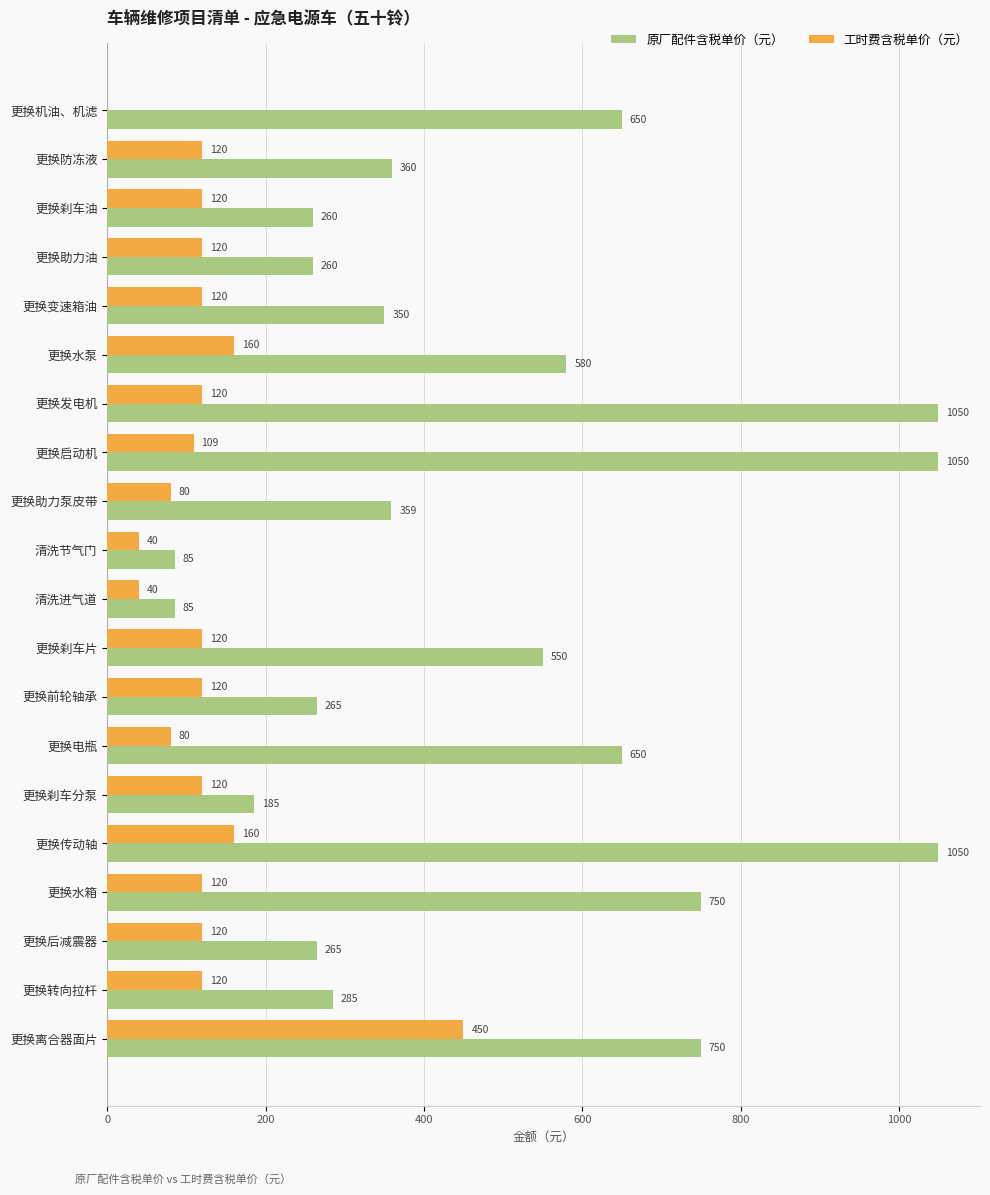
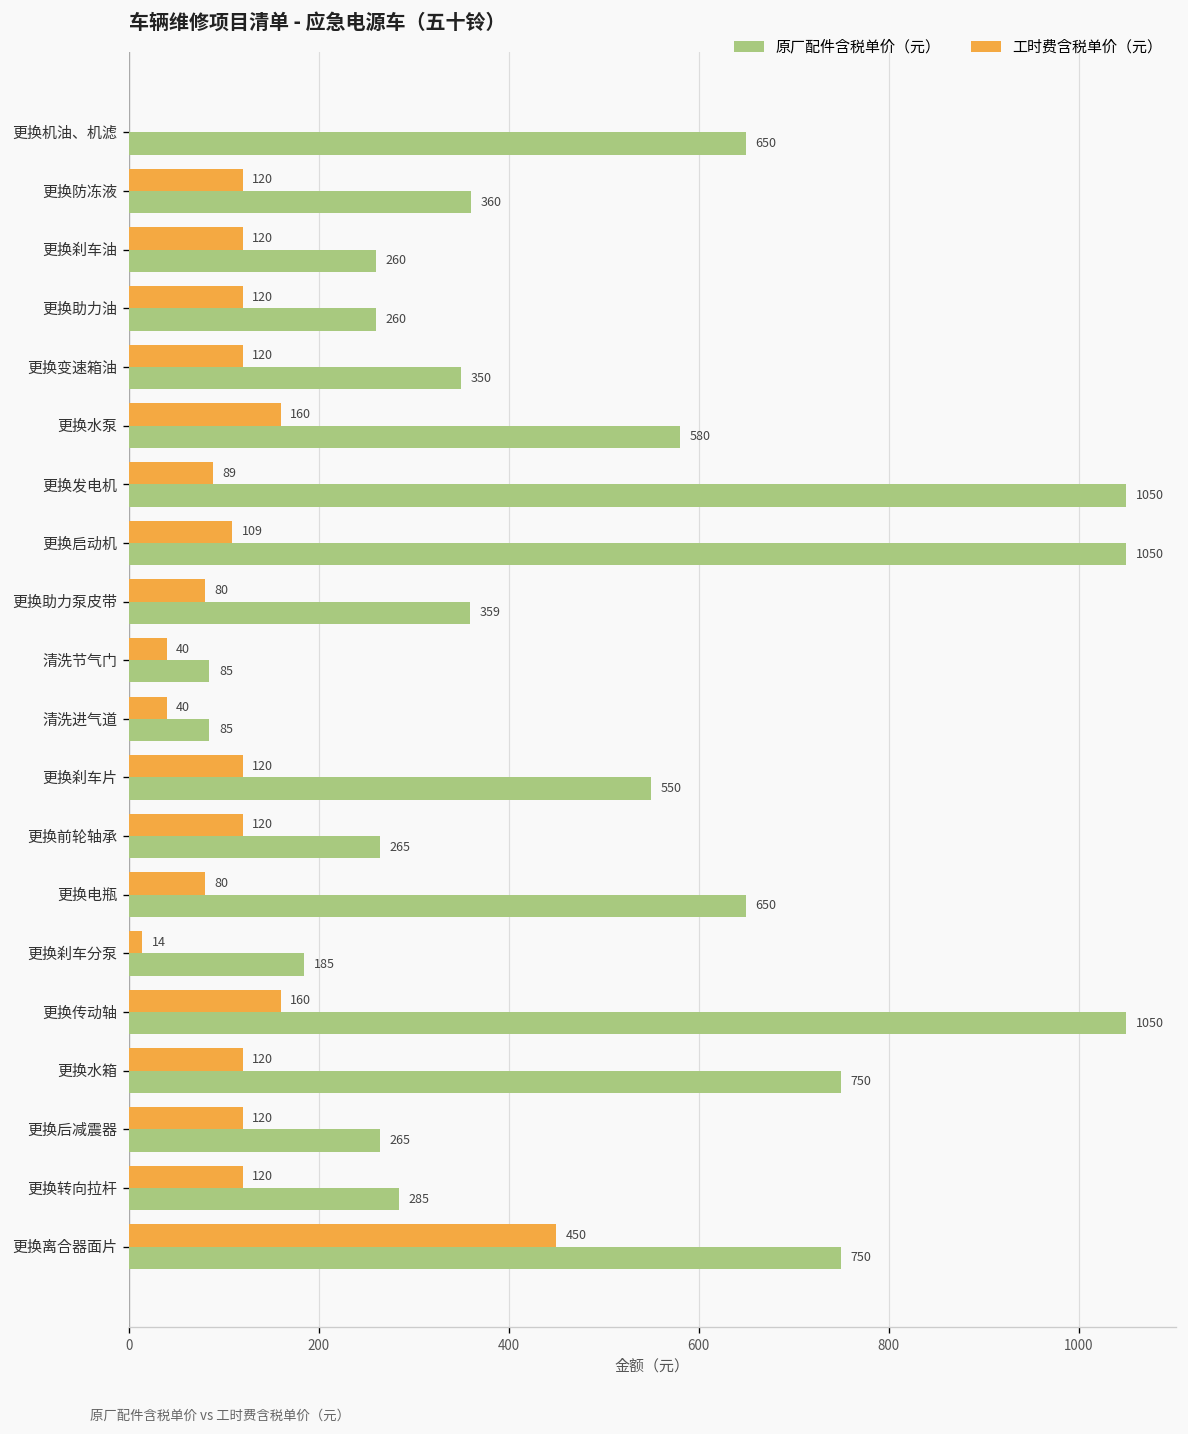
工时费含税单价（元）, 更换发电机: 120 -> 89
工时费含税单价（元）, 更换刹车分泵: 120 -> 14
